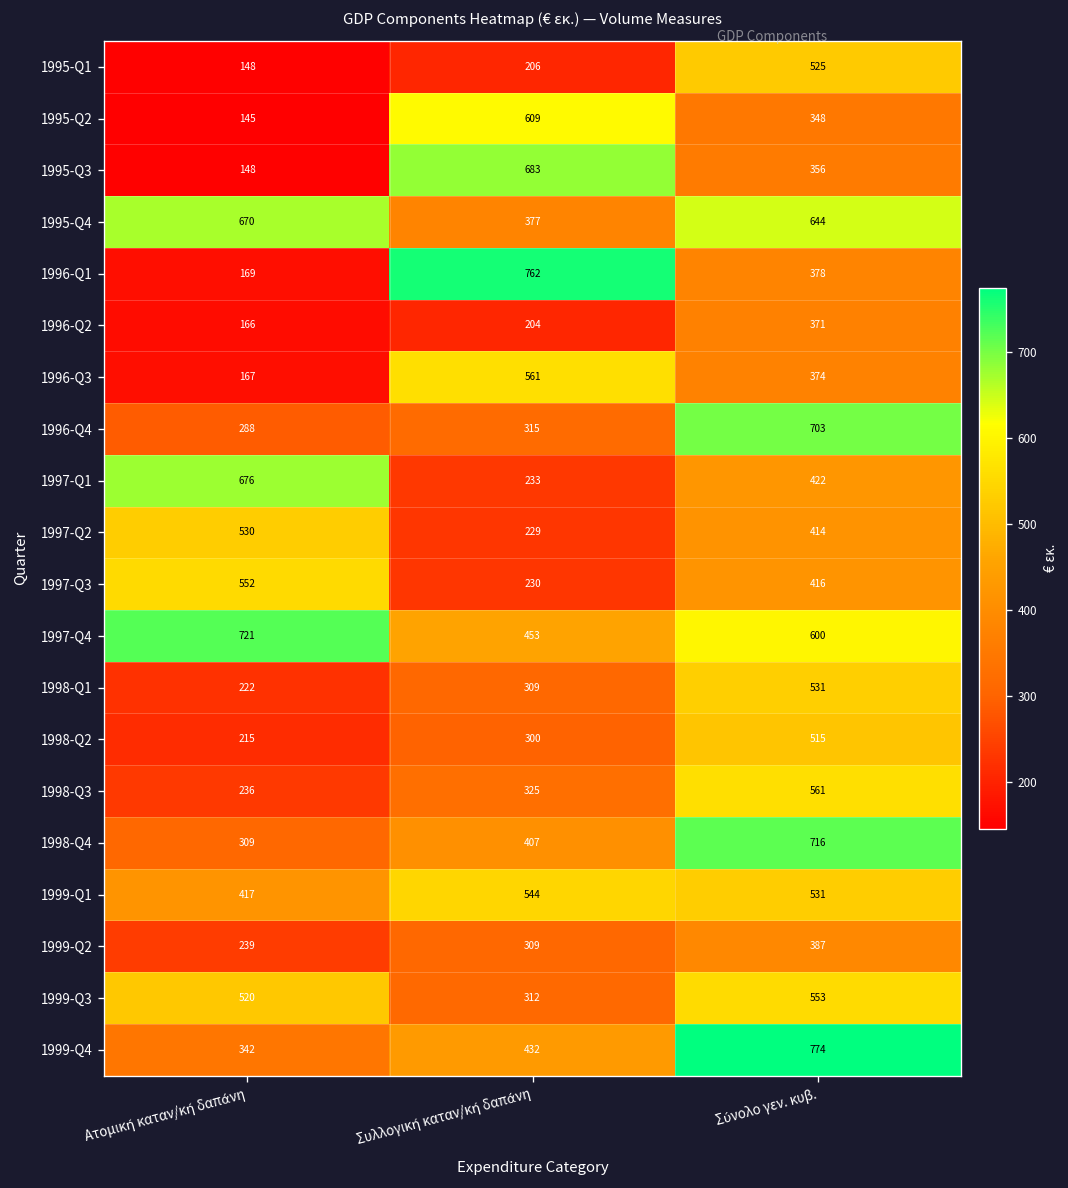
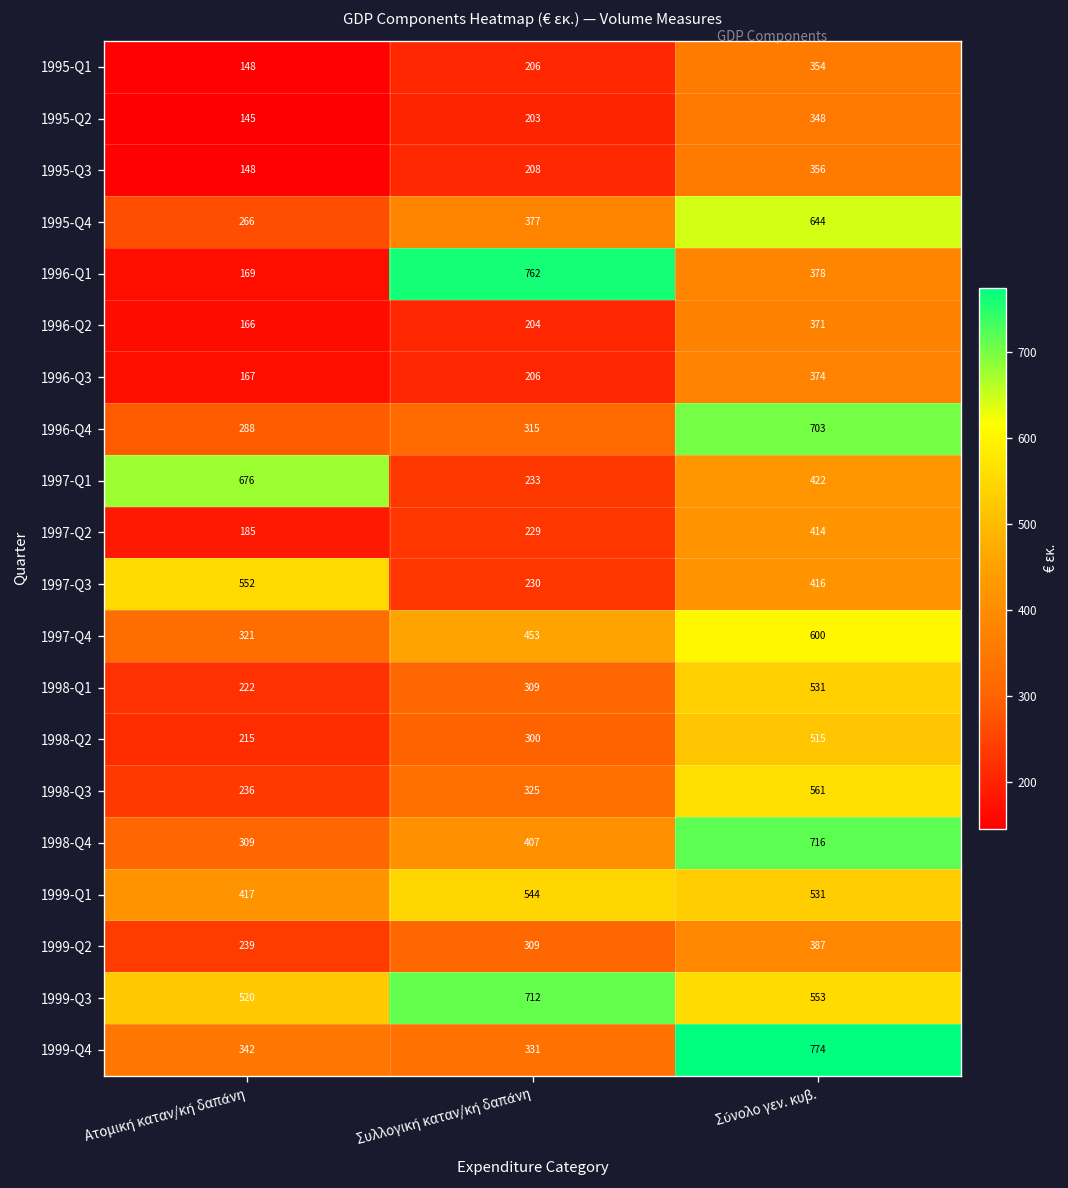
1995-Q1, Σύνολο γεν. κυβ.: 525 -> 354
1995-Q2, Συλλογική καταν/κή δαπάνη: 609 -> 203
1995-Q3, Συλλογική καταν/κή δαπάνη: 683 -> 208
1995-Q4, Ατομική καταν/κή δαπάνη: 670 -> 266
1996-Q3, Συλλογική καταν/κή δαπάνη: 561 -> 206
1997-Q2, Ατομική καταν/κή δαπάνη: 530 -> 185
1997-Q4, Ατομική καταν/κή δαπάνη: 721 -> 321
1999-Q3, Συλλογική καταν/κή δαπάνη: 312 -> 712
1999-Q4, Συλλογική καταν/κή δαπάνη: 432 -> 331
